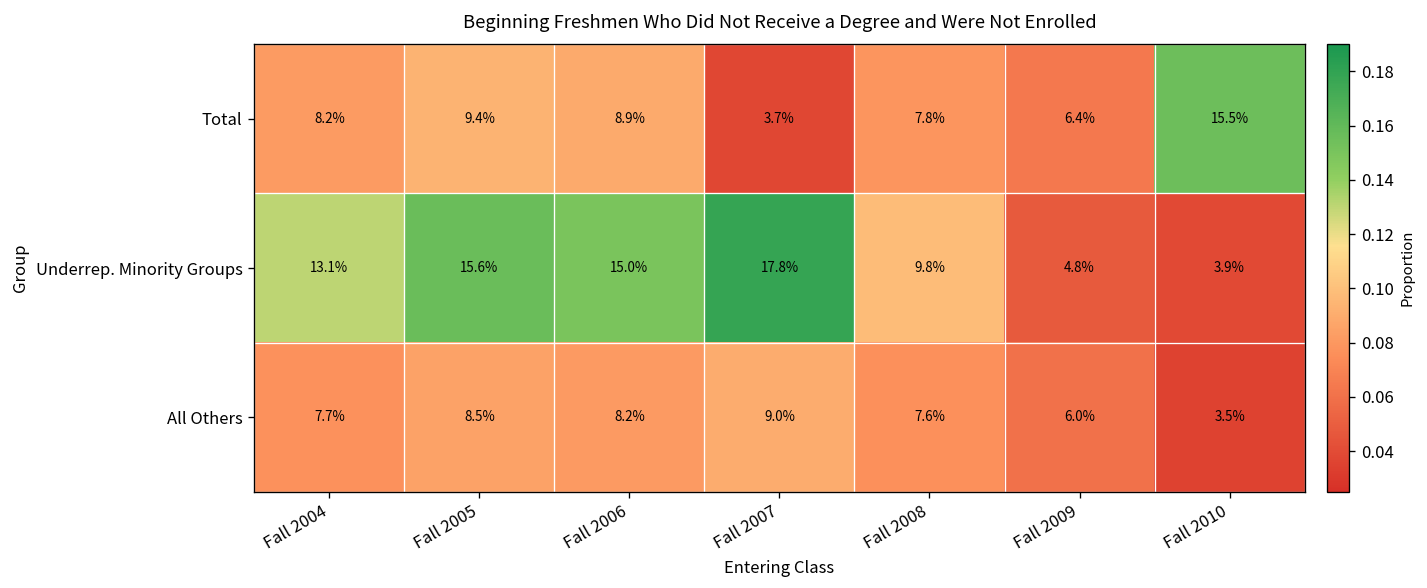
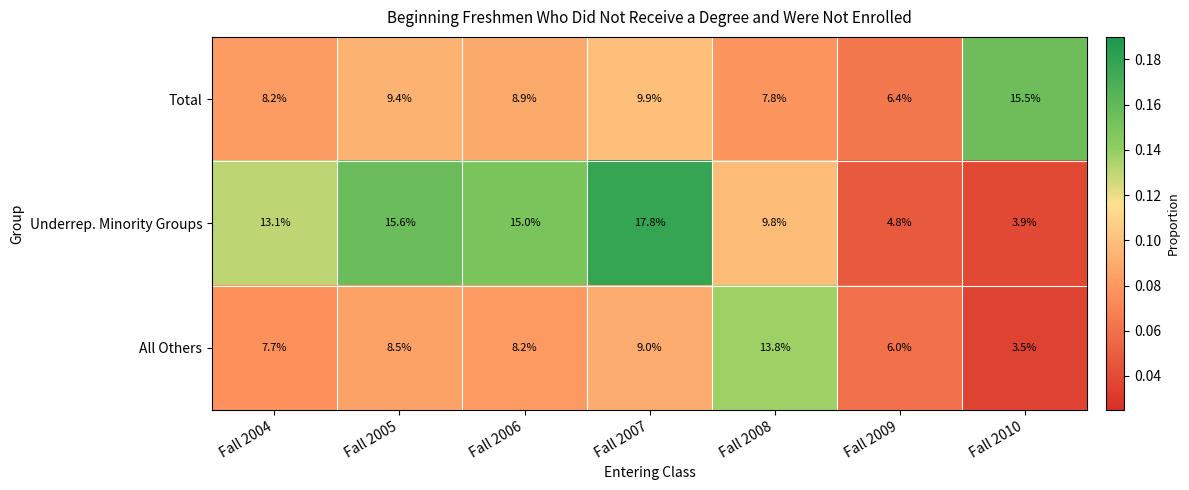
Total, Fall 2007: 3.7% -> 9.9%
All Others, Fall 2008: 7.6% -> 13.8%
